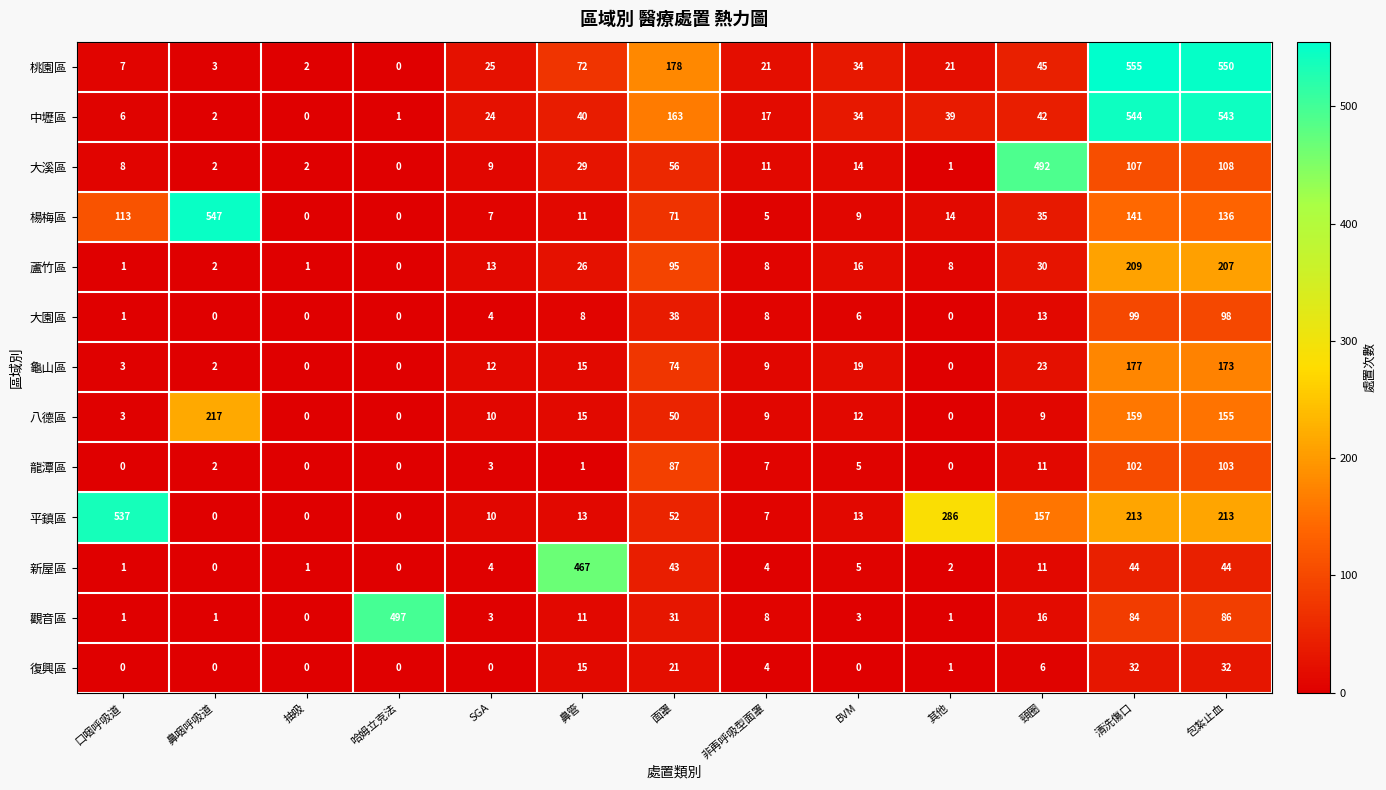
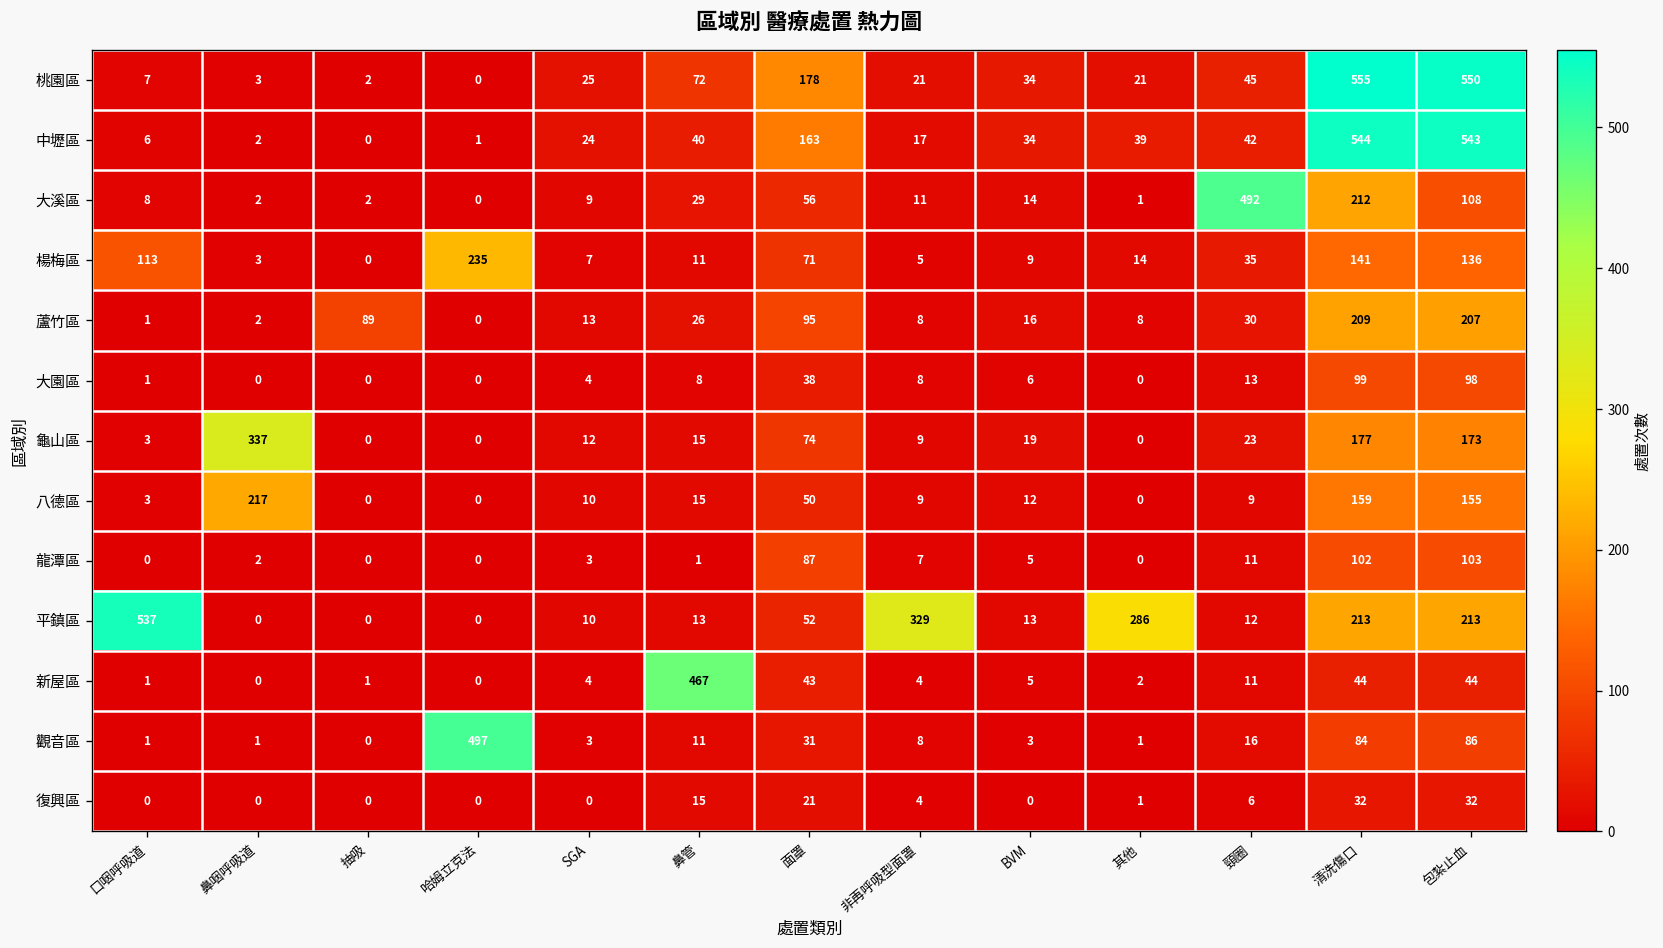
大溪區, 清洗傷口: 107 -> 212
楊梅區, 鼻咽呼吸道: 547 -> 3
楊梅區, 哈姆立克法: 0 -> 235
蘆竹區, 抽吸: 1 -> 89
龜山區, 鼻咽呼吸道: 2 -> 337
平鎮區, 非再呼吸型面罩: 7 -> 329
平鎮區, 頸圈: 157 -> 12
